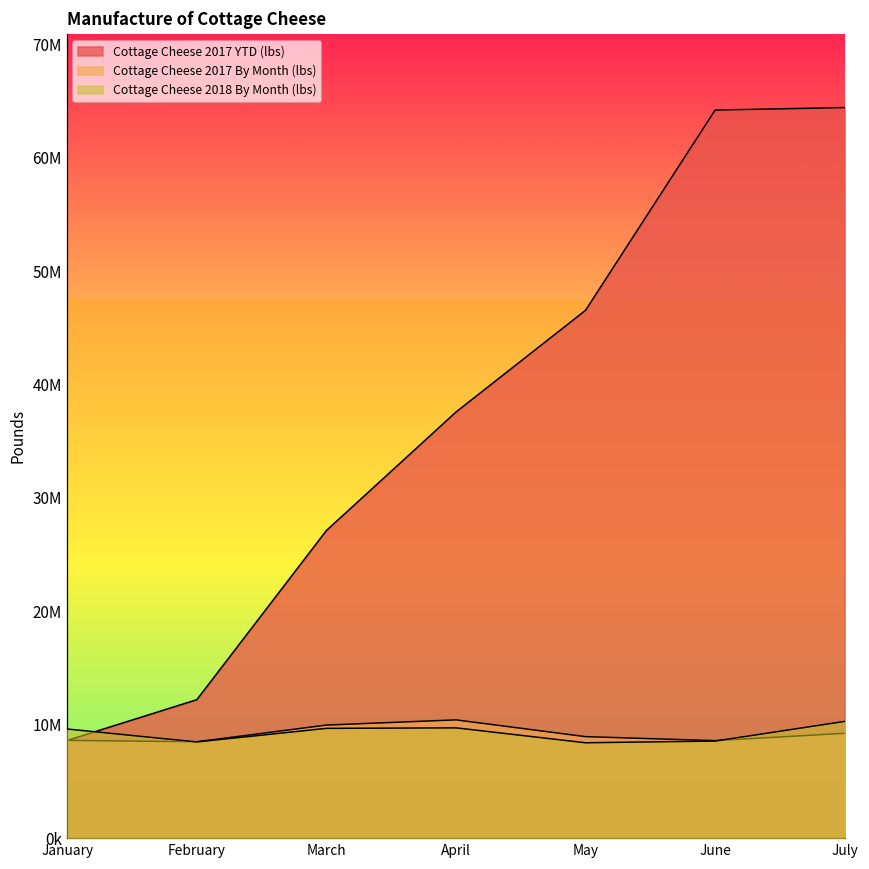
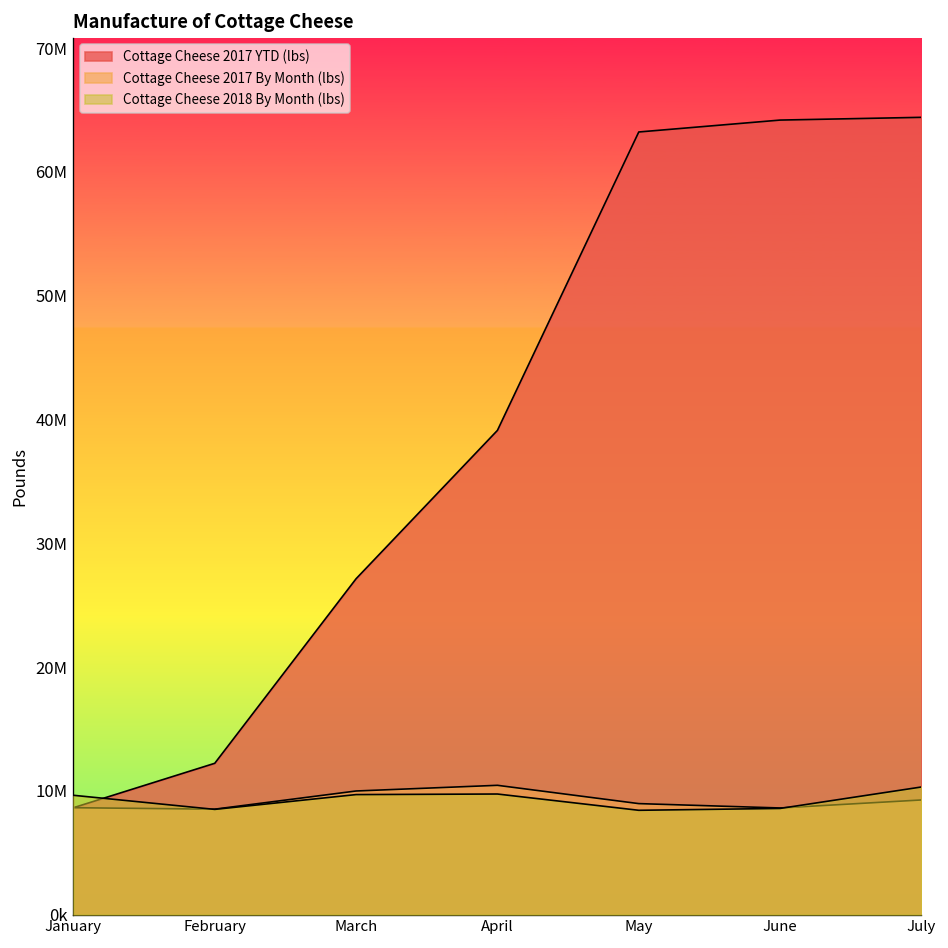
Cottage Cheese 2017 YTD (lbs), April: 37600000 -> 39100000
Cottage Cheese 2017 YTD (lbs), May: 46500000 -> 63200000
